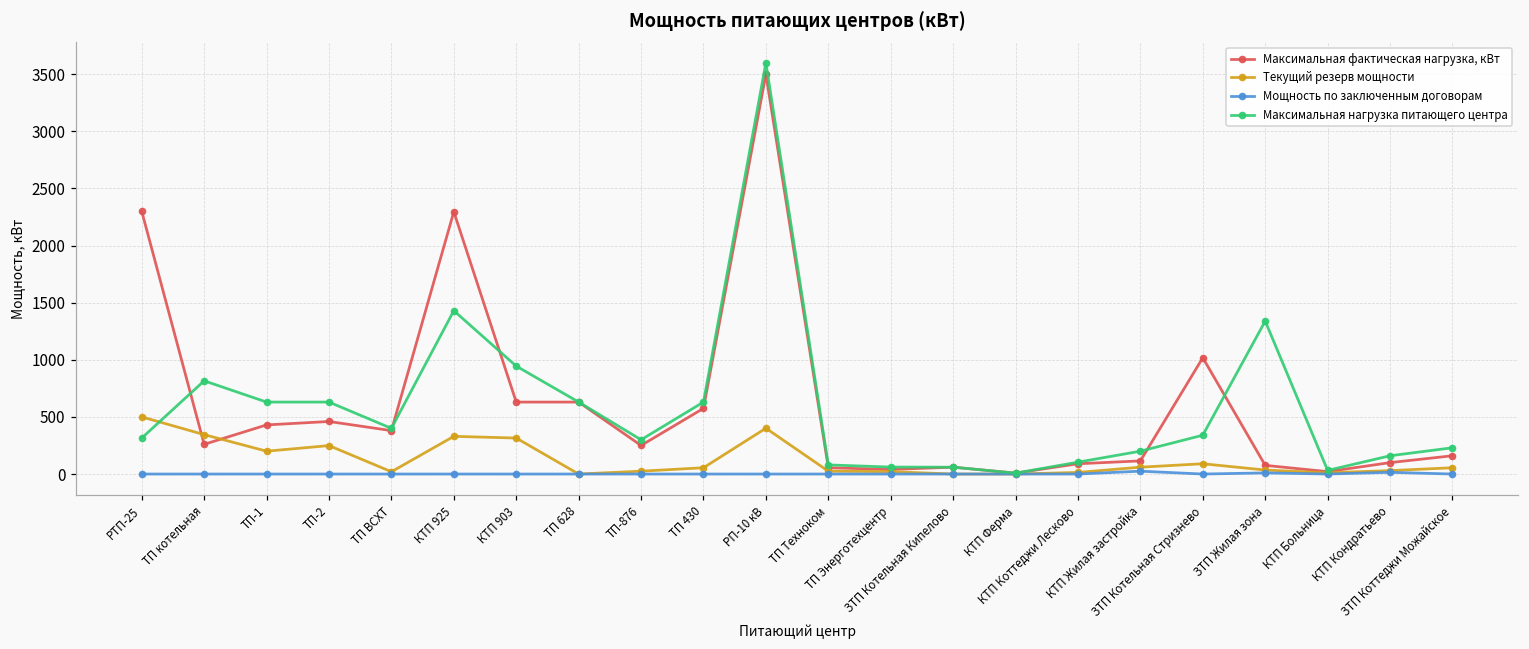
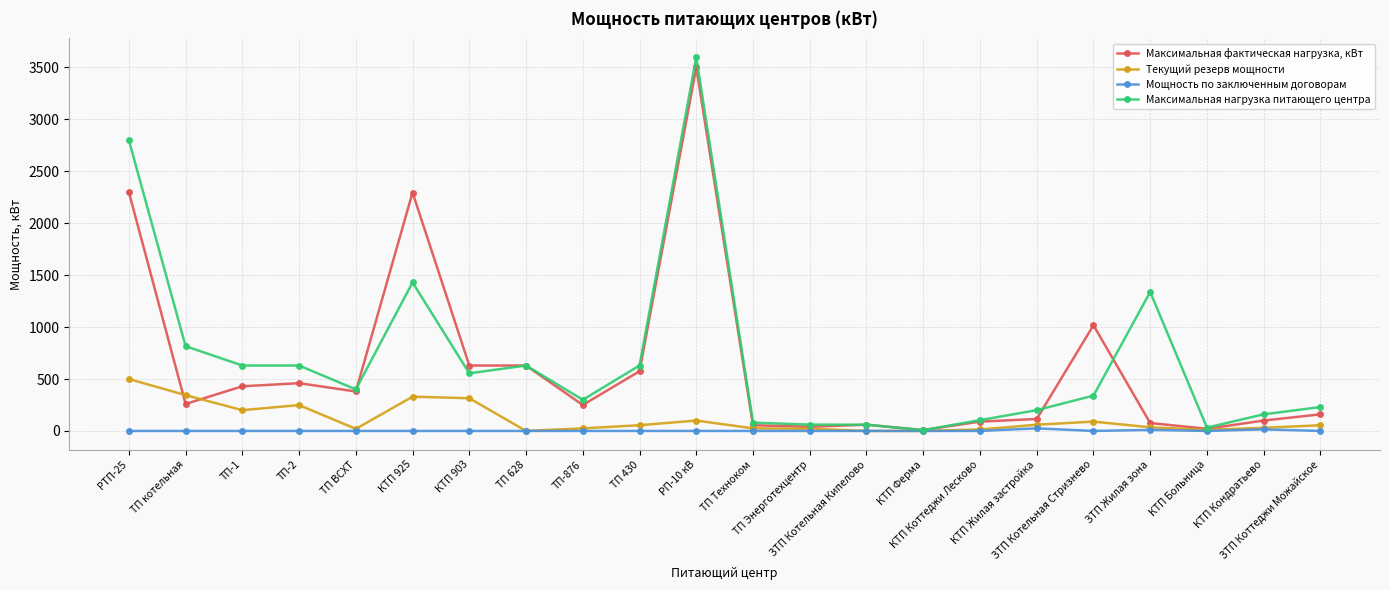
Максимальная нагрузка питающего центра, РТП-25: 320 -> 2800
Максимальная нагрузка питающего центра, КТП 903: 950 -> 560
Текущий резерв мощности, РП-10 кВ: 400 -> 100
